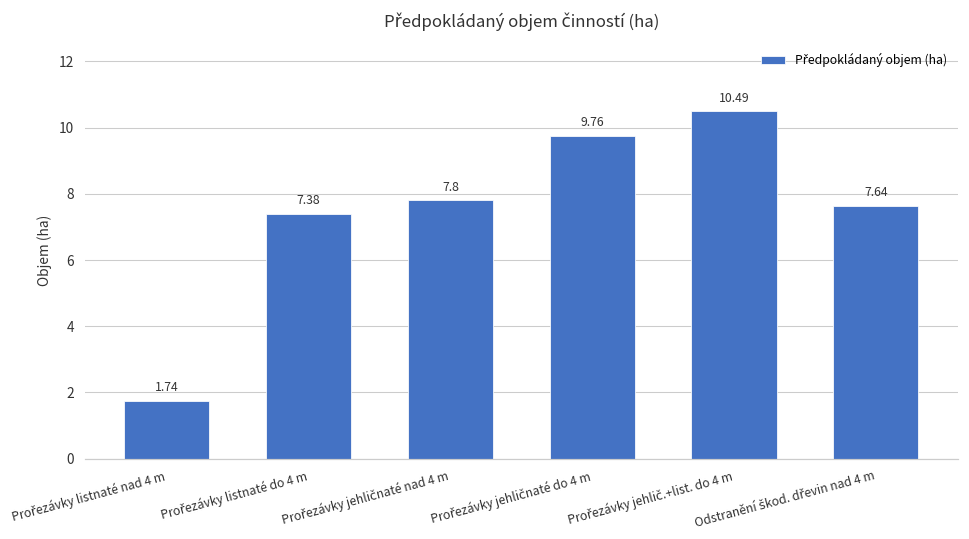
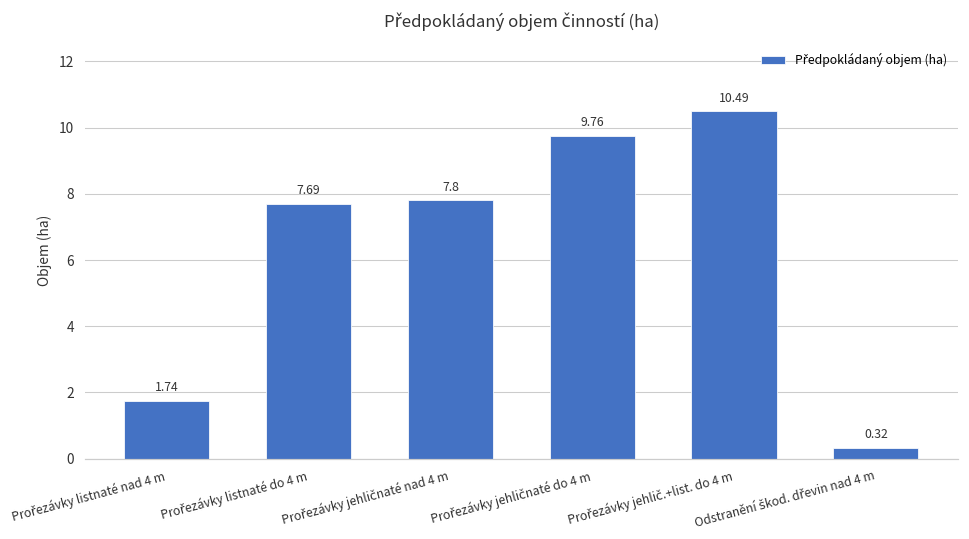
Prořezávky listnaté do 4 m: 7.38 -> 7.69
Odstranění škod. dřevin nad 4 m: 7.64 -> 0.32
